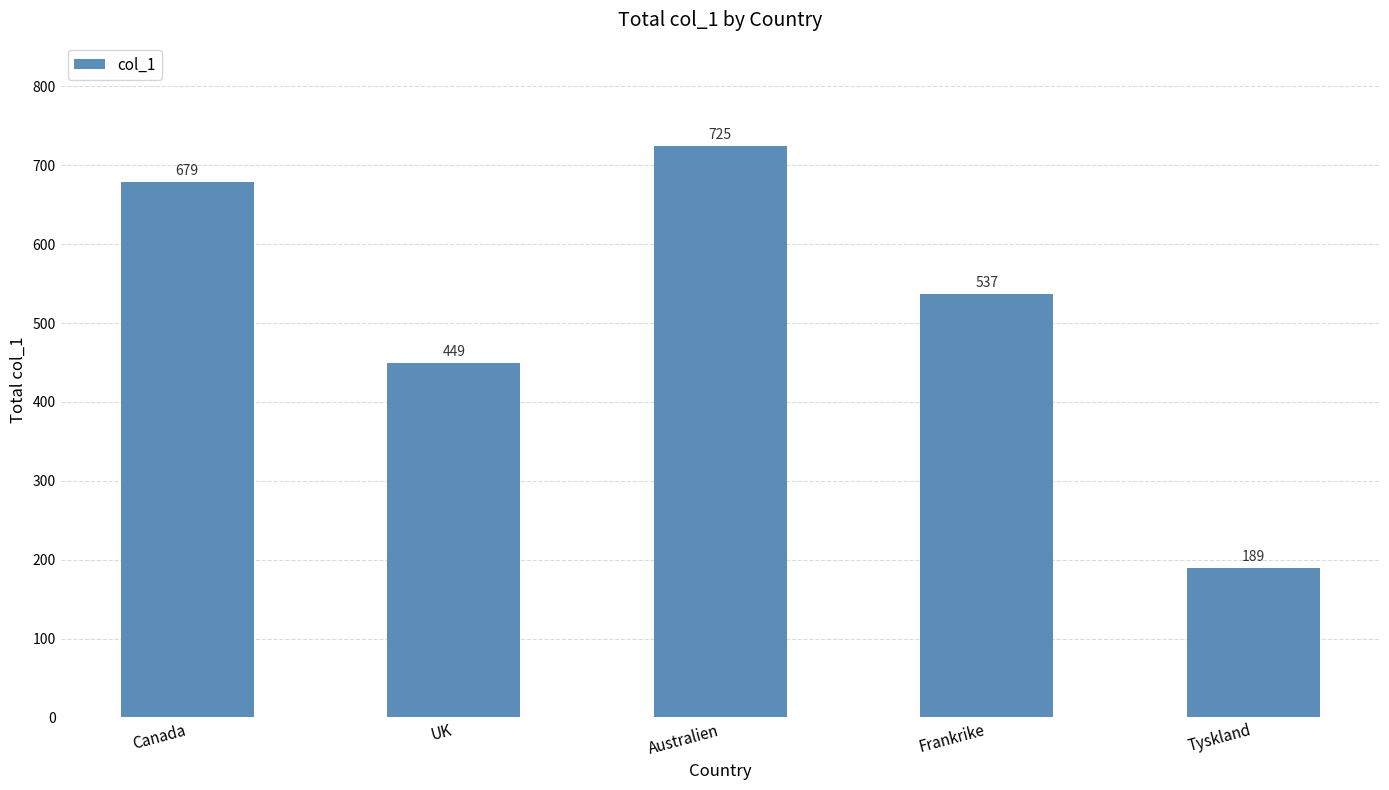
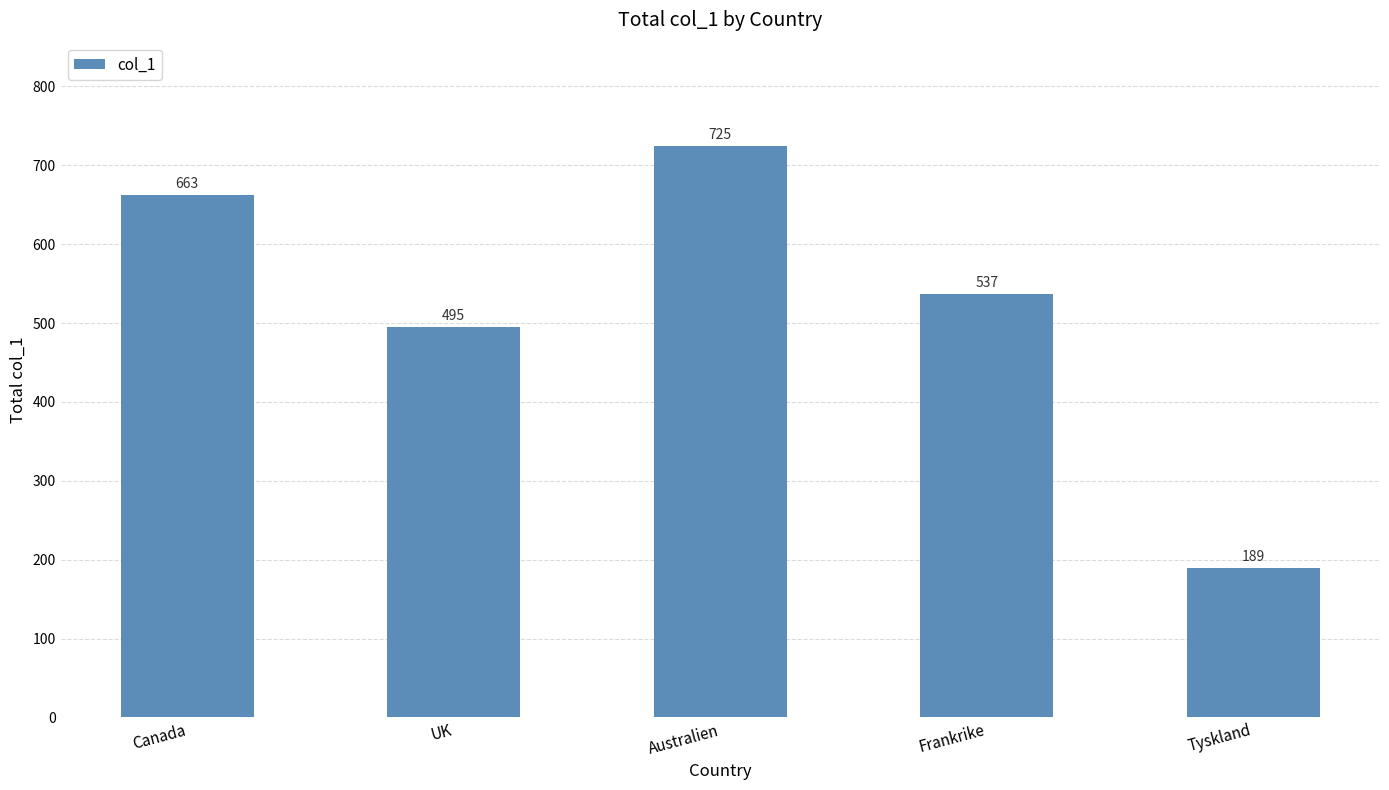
Canada: 679 -> 663
UK: 449 -> 495
